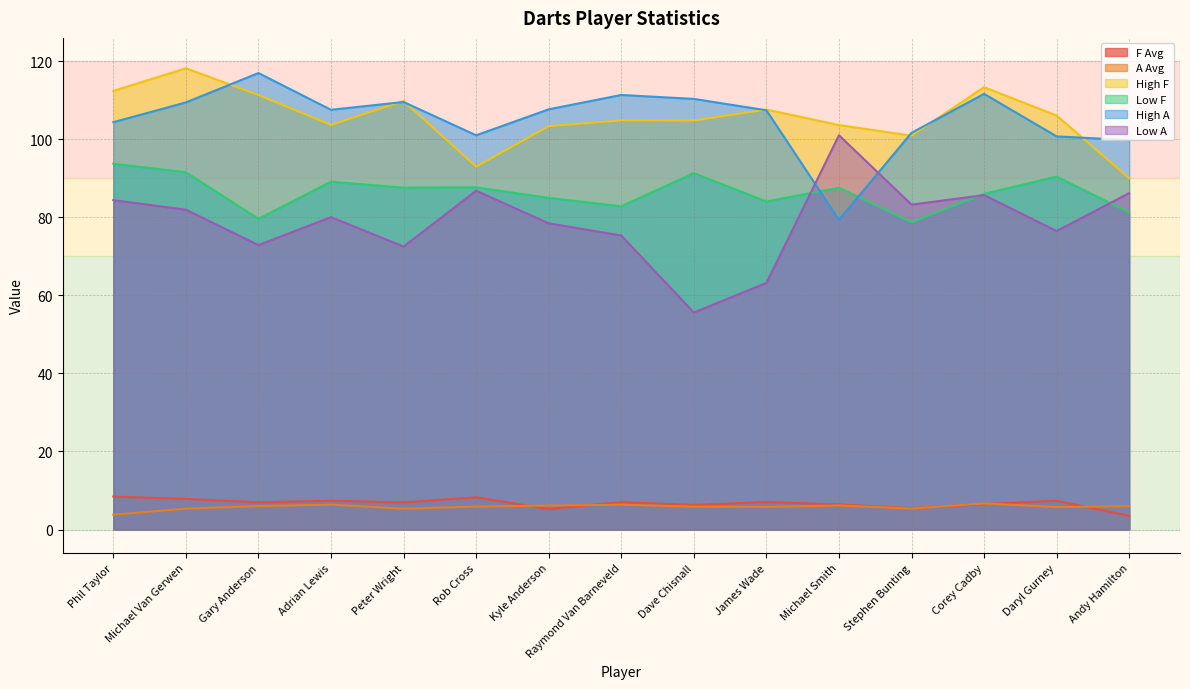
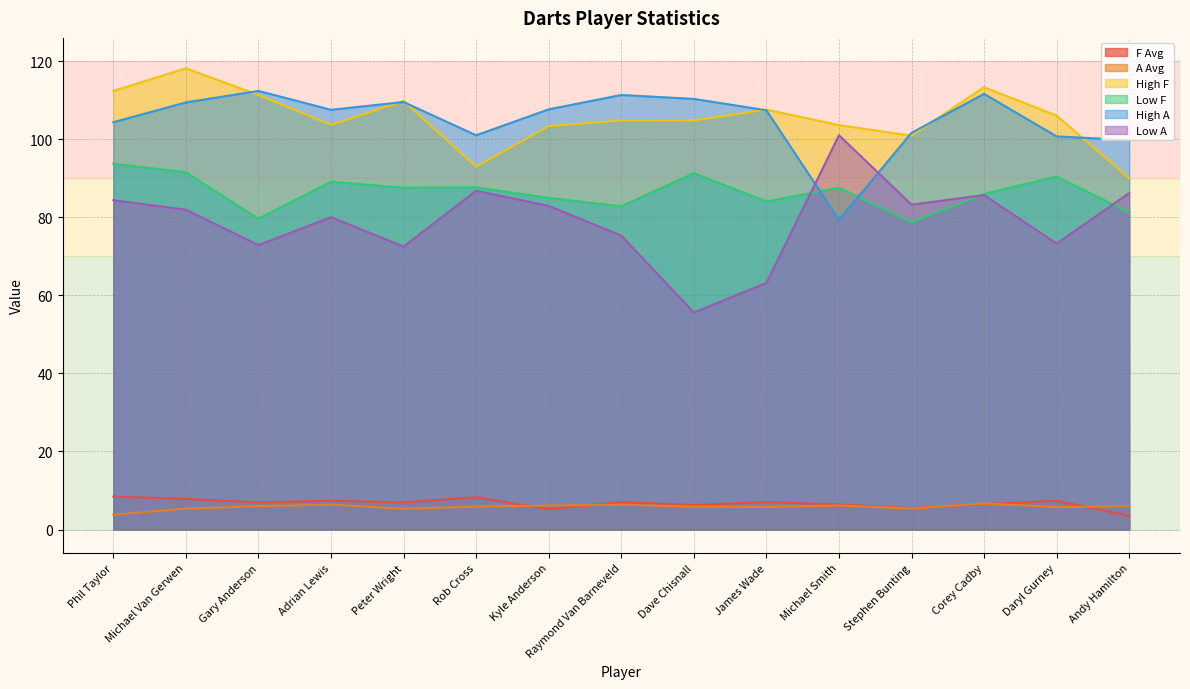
High A, Gary Anderson: 117 -> 112
Low A, Kyle Anderson: 78 -> 83
Low A, Daryl Gurney: 77 -> 73
